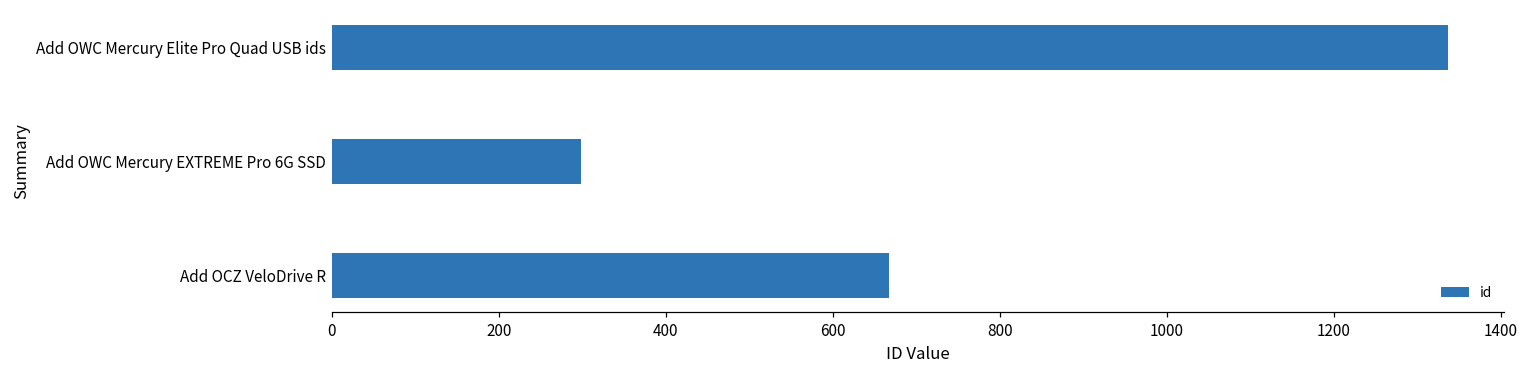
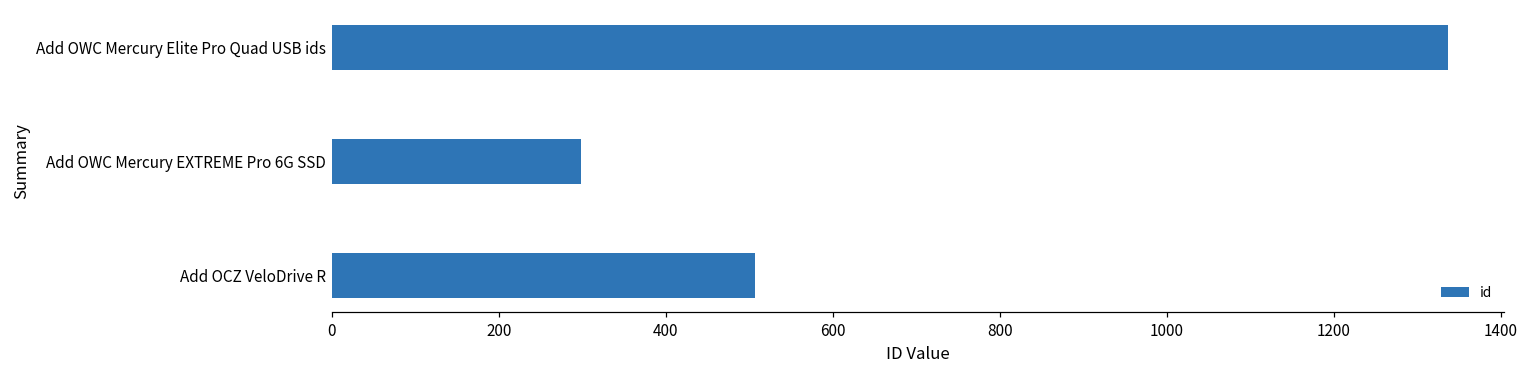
Add OCZ VeloDrive R: 670 -> 510
